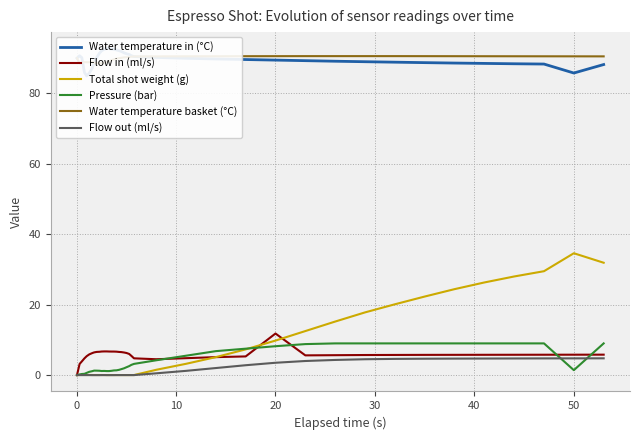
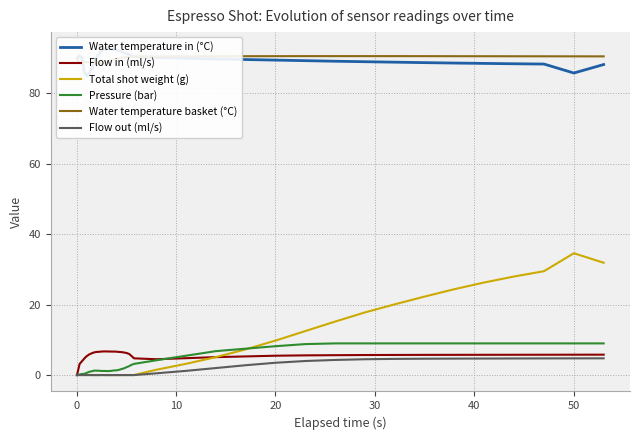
Flow in (ml/s), 20: 12 -> 6
Pressure (bar), 50: 1 -> 9
